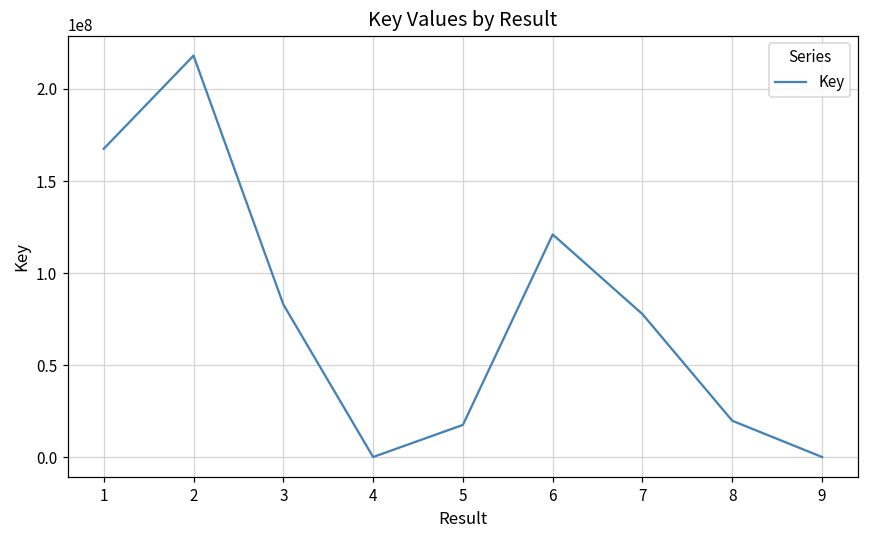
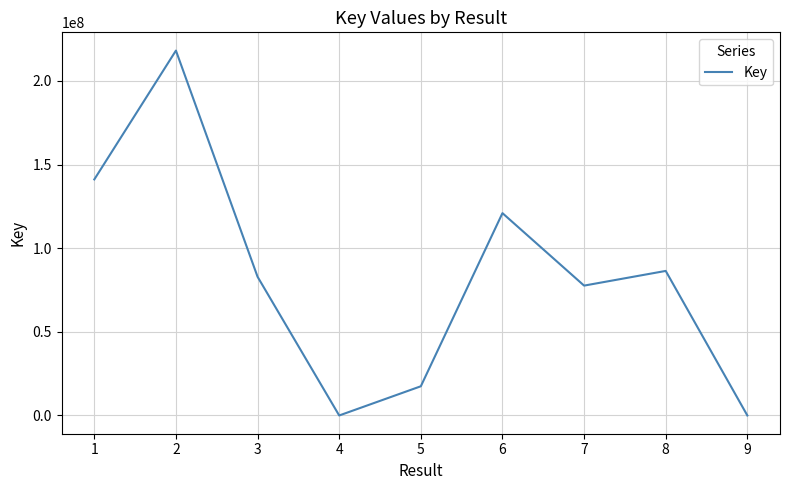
1: 168000000 -> 141000000
8: 20000000 -> 86000000
